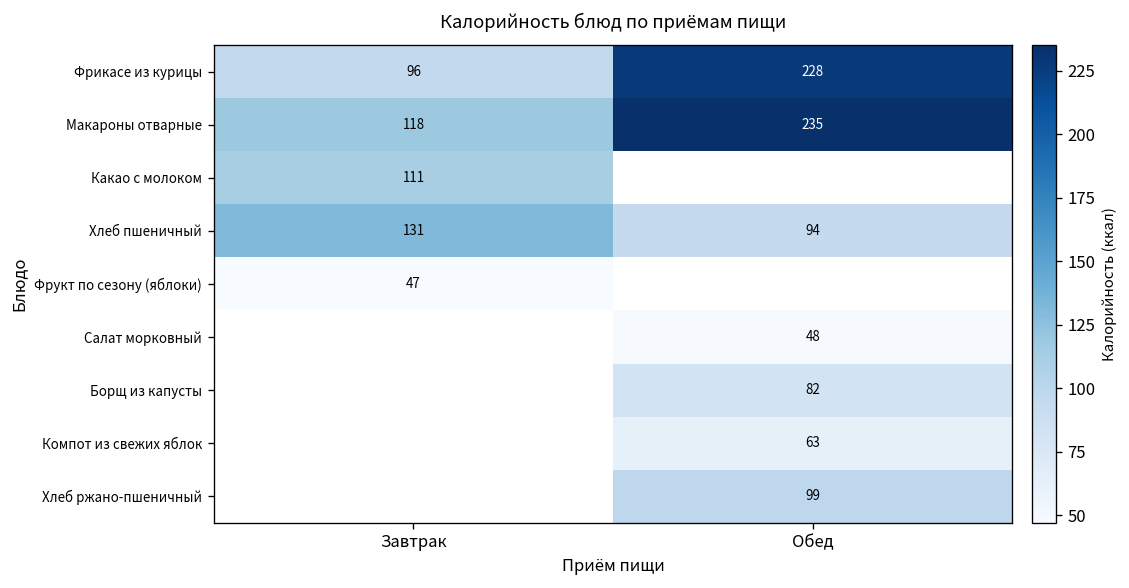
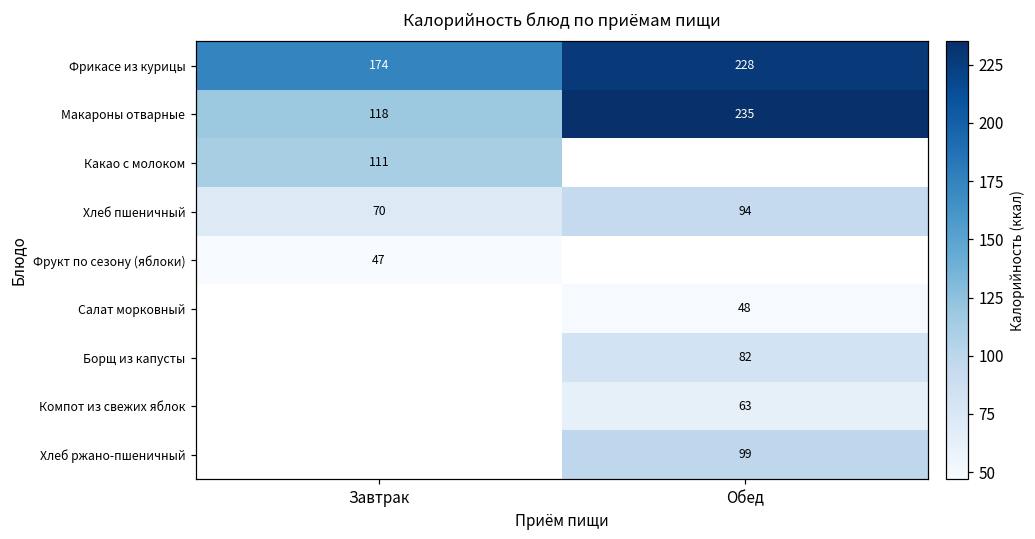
Фрикасе из курицы, Завтрак: 96 -> 174
Хлеб пшеничный, Завтрак: 131 -> 70
